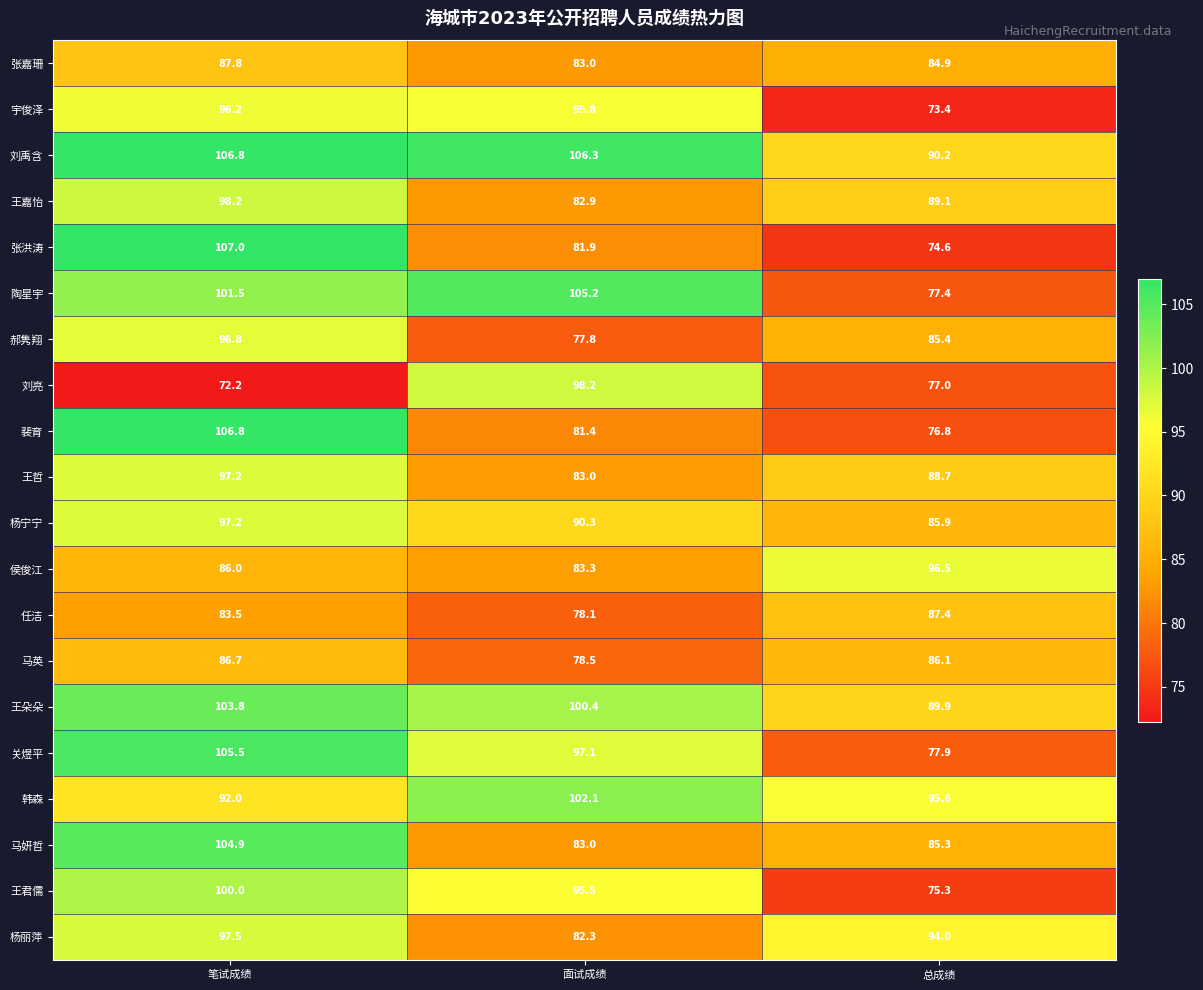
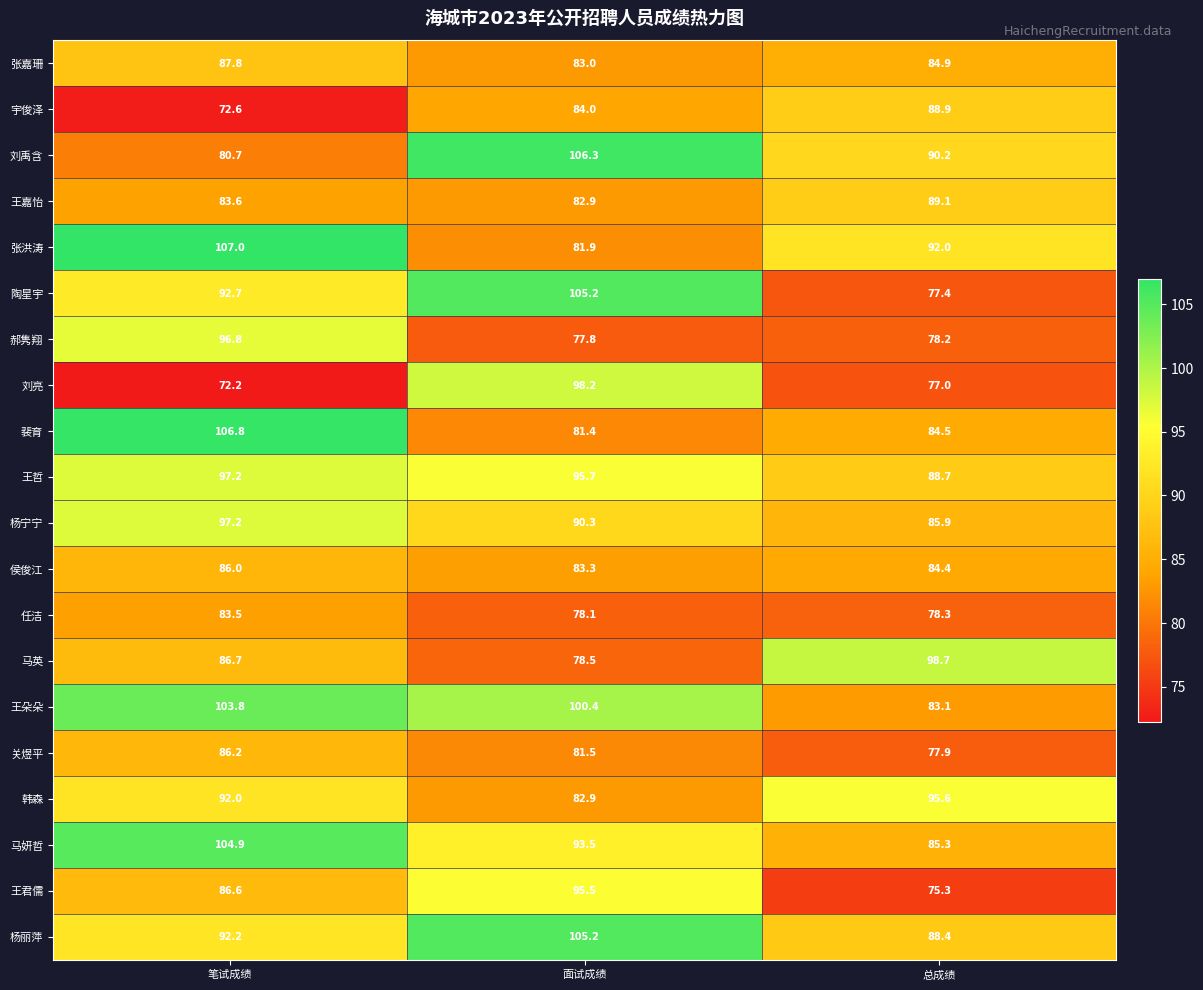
宇俊泽, 笔试成绩: 96.2 -> 72.6
宇俊泽, 面试成绩: 95.8 -> 84.0
宇俊泽, 总成绩: 73.4 -> 88.9
刘禹含, 笔试成绩: 106.8 -> 80.7
王嘉怡, 笔试成绩: 98.2 -> 83.6
张洪涛, 总成绩: 74.6 -> 92.0
陶星宇, 笔试成绩: 101.5 -> 92.7
郝隽翔, 总成绩: 85.4 -> 78.2
裴育, 总成绩: 76.8 -> 84.5
王哲, 面试成绩: 83.0 -> 95.7
侯俊江, 总成绩: 96.5 -> 84.4
任洁, 总成绩: 87.4 -> 78.3
马英, 总成绩: 86.1 -> 98.7
王朵朵, 总成绩: 89.9 -> 83.1
关煜平, 笔试成绩: 105.5 -> 86.2
关煜平, 面试成绩: 97.1 -> 81.5
韩森, 面试成绩: 102.1 -> 82.9
马妍哲, 面试成绩: 83.0 -> 93.5
王君儒, 笔试成绩: 100.0 -> 86.6
杨丽萍, 笔试成绩: 97.5 -> 92.2
杨丽萍, 面试成绩: 82.3 -> 105.2
杨丽萍, 总成绩: 94.0 -> 88.4
